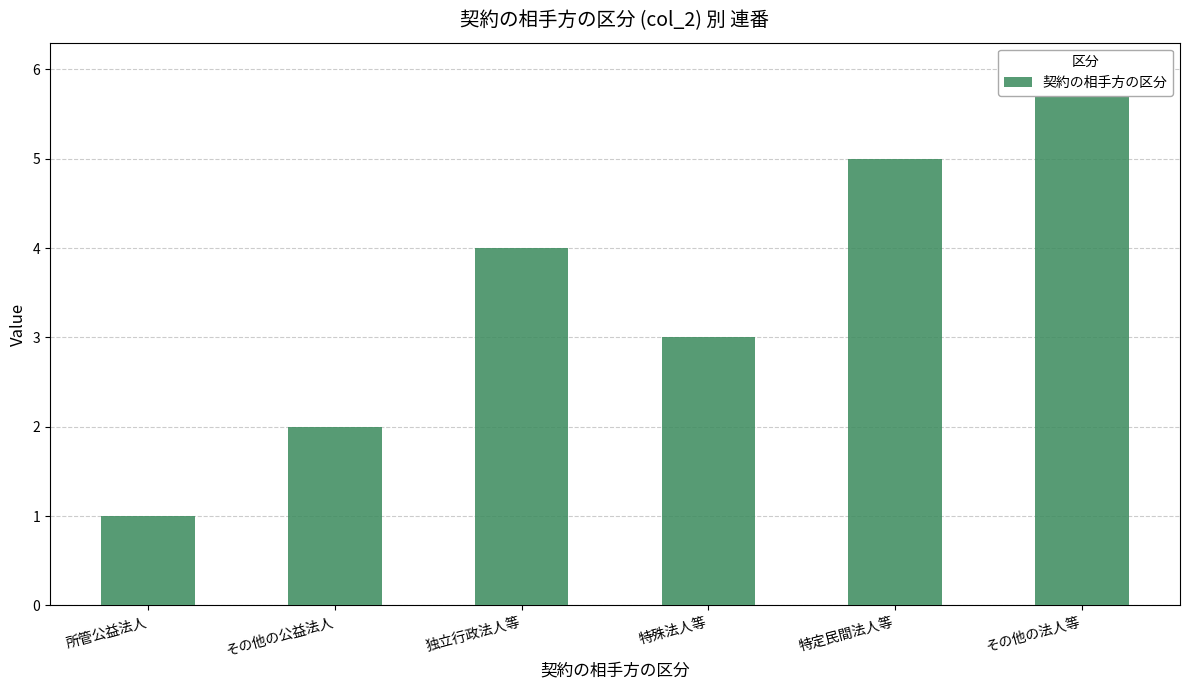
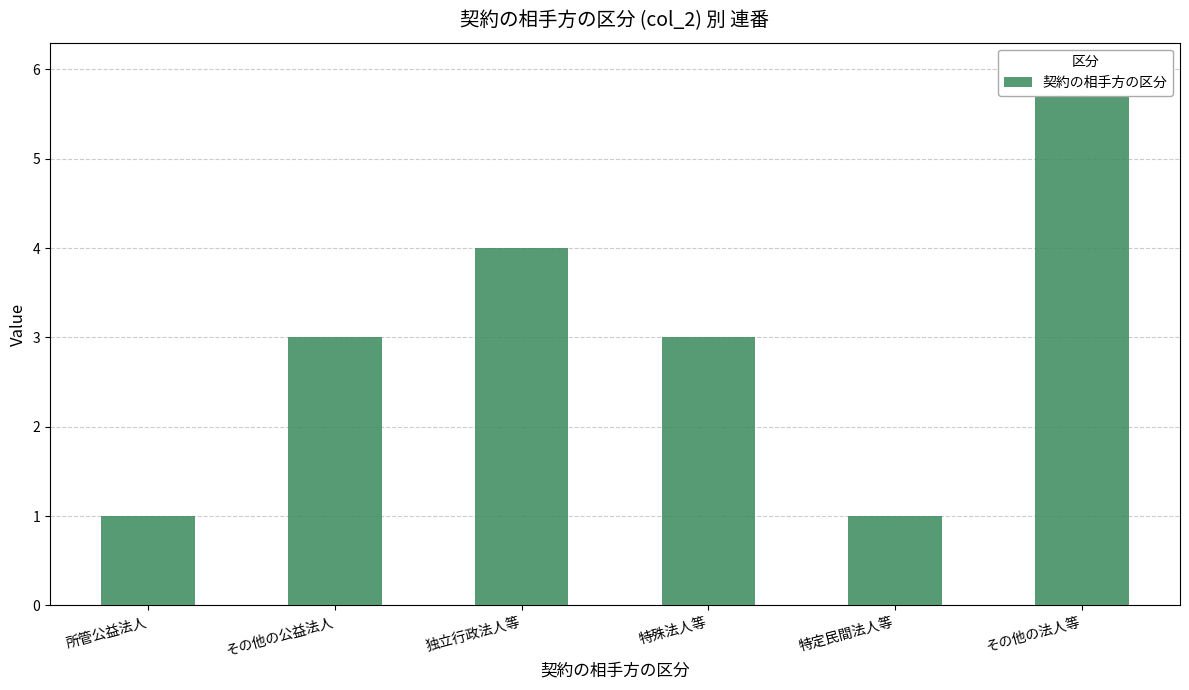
その他の公益法人: 2 -> 3
特定民間法人等: 5 -> 1
